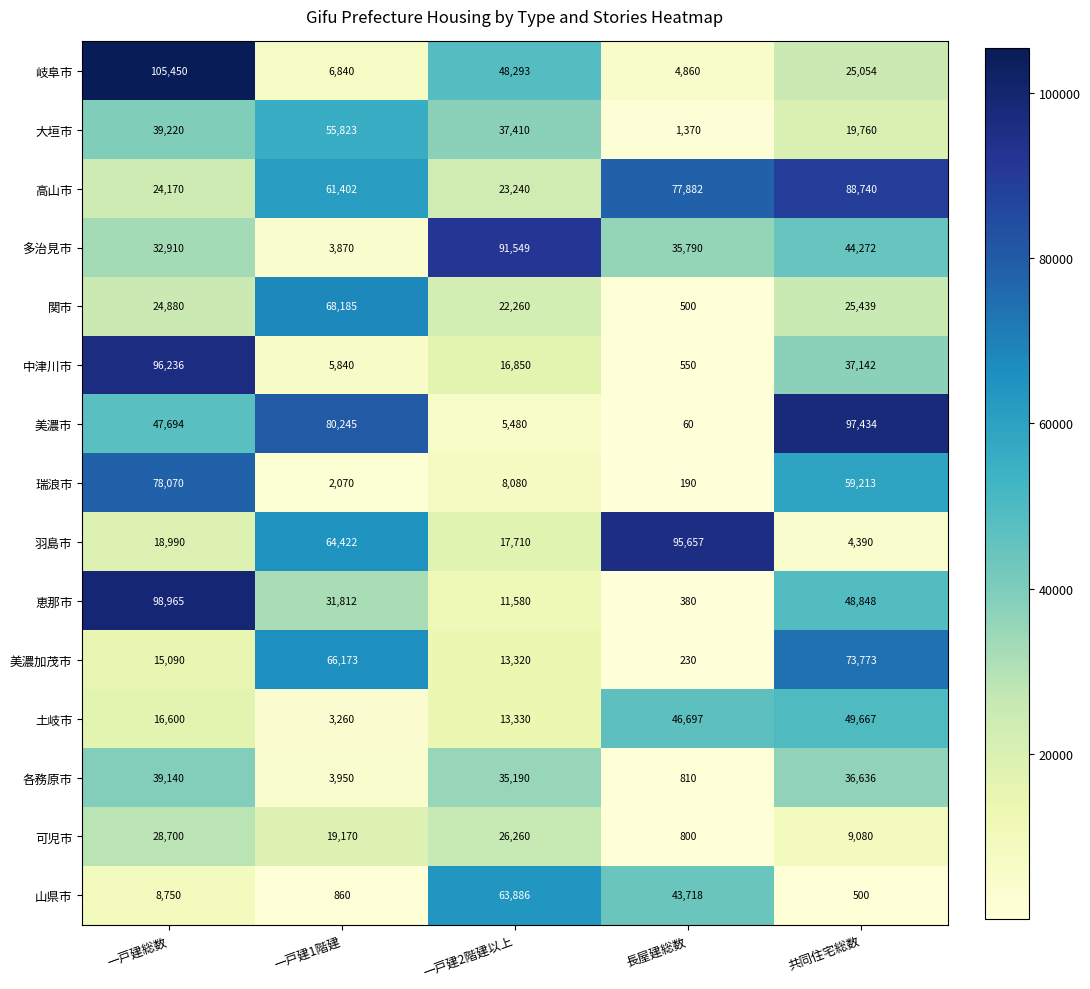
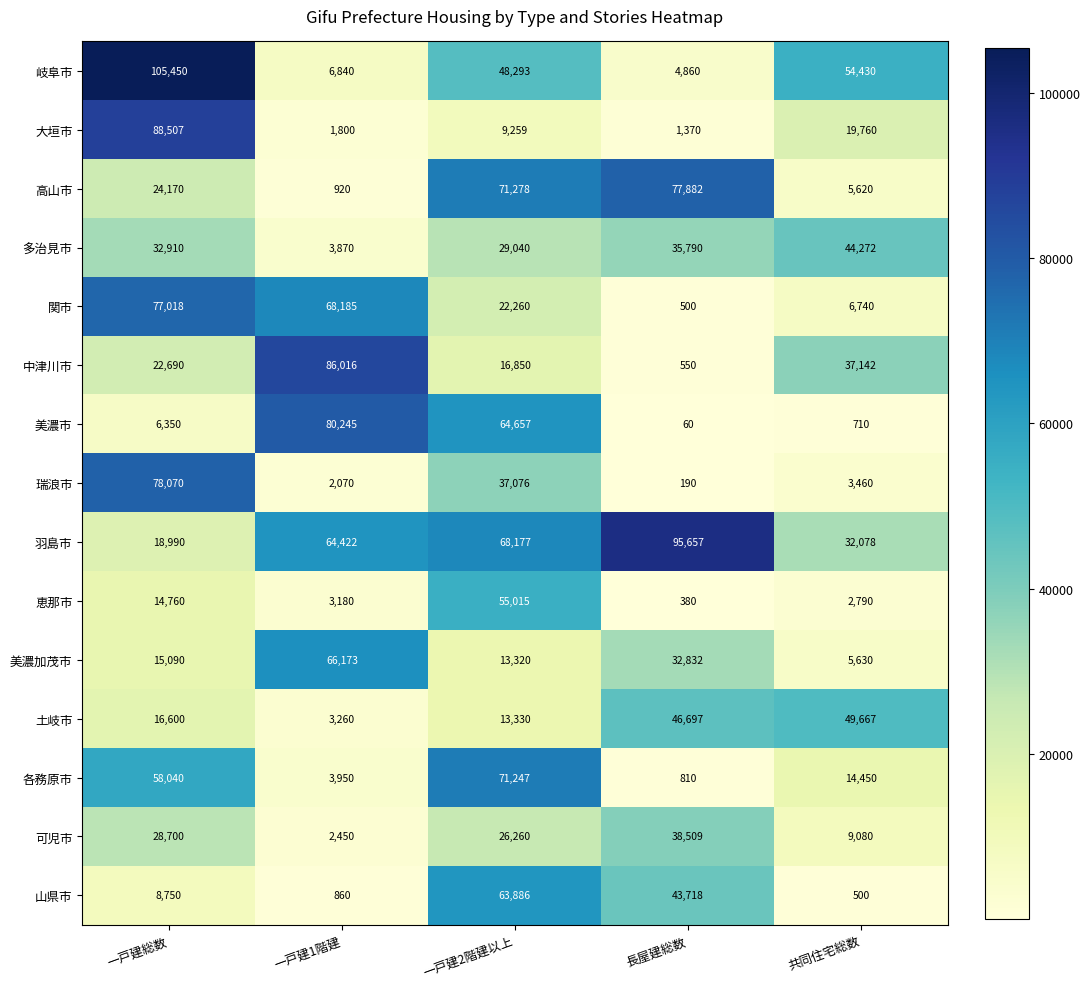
岐阜市, 共同住宅総数: 25,054 -> 54,430
大垣市, 一戸建総数: 39,220 -> 88,507
大垣市, 一戸建1階建: 55,823 -> 1,800
大垣市, 一戸建2階建以上: 37,410 -> 9,259
高山市, 一戸建1階建: 61,402 -> 920
高山市, 一戸建2階建以上: 23,240 -> 71,278
高山市, 共同住宅総数: 88,740 -> 5,620
多治見市, 一戸建2階建以上: 91,549 -> 29,040
関市, 一戸建総数: 24,880 -> 77,018
関市, 共同住宅総数: 25,439 -> 6,740
中津川市, 一戸建総数: 96,236 -> 22,690
中津川市, 一戸建1階建: 5,840 -> 86,016
美濃市, 一戸建総数: 47,694 -> 6,350
美濃市, 一戸建2階建以上: 5,480 -> 64,657
美濃市, 共同住宅総数: 97,434 -> 710
瑞浪市, 一戸建2階建以上: 8,080 -> 37,076
瑞浪市, 共同住宅総数: 59,213 -> 3,460
羽島市, 一戸建2階建以上: 17,710 -> 68,177
羽島市, 共同住宅総数: 4,390 -> 32,078
恵那市, 一戸建総数: 98,965 -> 14,760
恵那市, 一戸建1階建: 31,812 -> 3,180
恵那市, 一戸建2階建以上: 11,580 -> 55,015
恵那市, 共同住宅総数: 48,848 -> 2,790
美濃加茂市, 長屋建総数: 230 -> 32,832
美濃加茂市, 共同住宅総数: 73,773 -> 5,630
各務原市, 一戸建総数: 39,140 -> 58,040
各務原市, 一戸建2階建以上: 35,190 -> 71,247
各務原市, 共同住宅総数: 36,636 -> 14,450
可児市, 一戸建1階建: 19,170 -> 2,450
可児市, 長屋建総数: 800 -> 38,509
